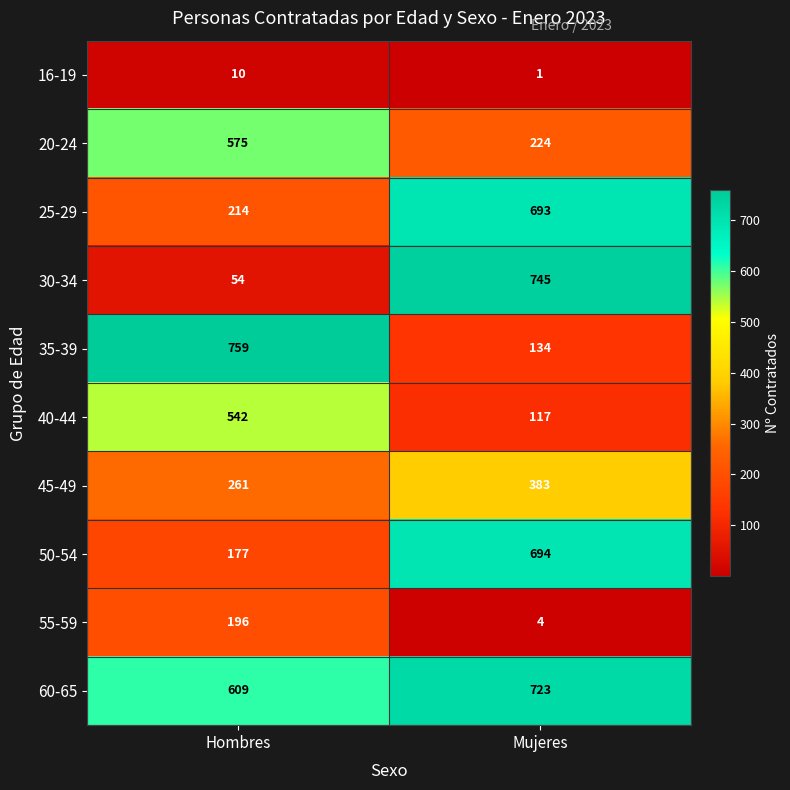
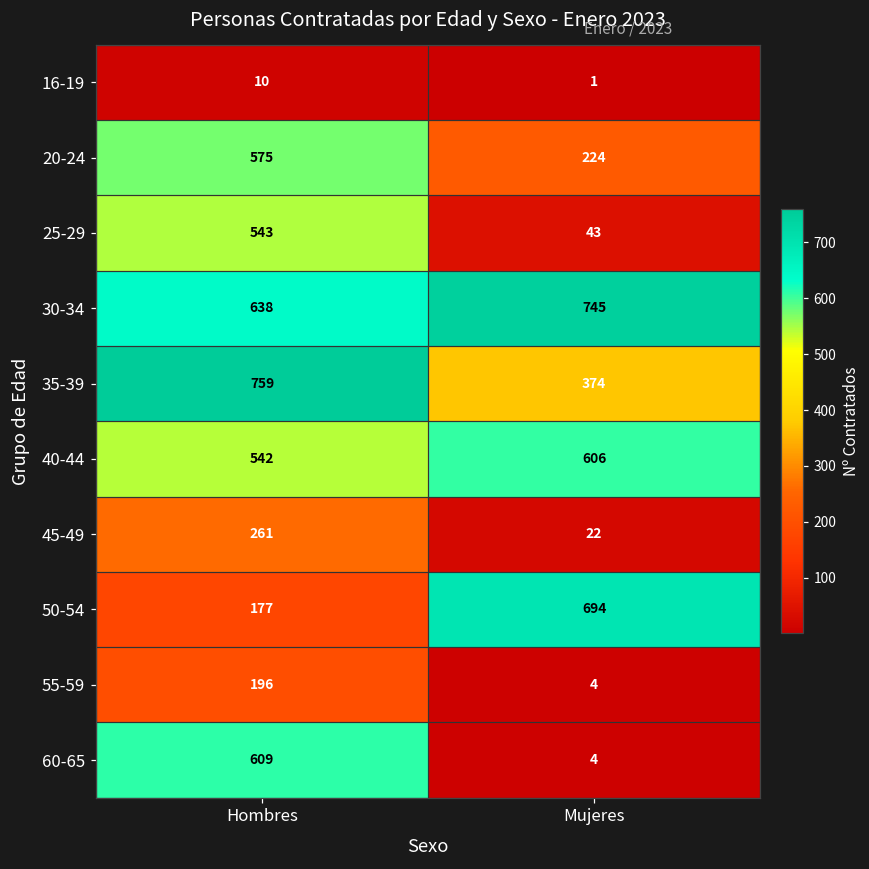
25-29, Hombres: 214 -> 543
25-29, Mujeres: 693 -> 43
30-34, Hombres: 54 -> 638
35-39, Mujeres: 134 -> 374
40-44, Mujeres: 117 -> 606
45-49, Mujeres: 383 -> 22
60-65, Mujeres: 723 -> 4
